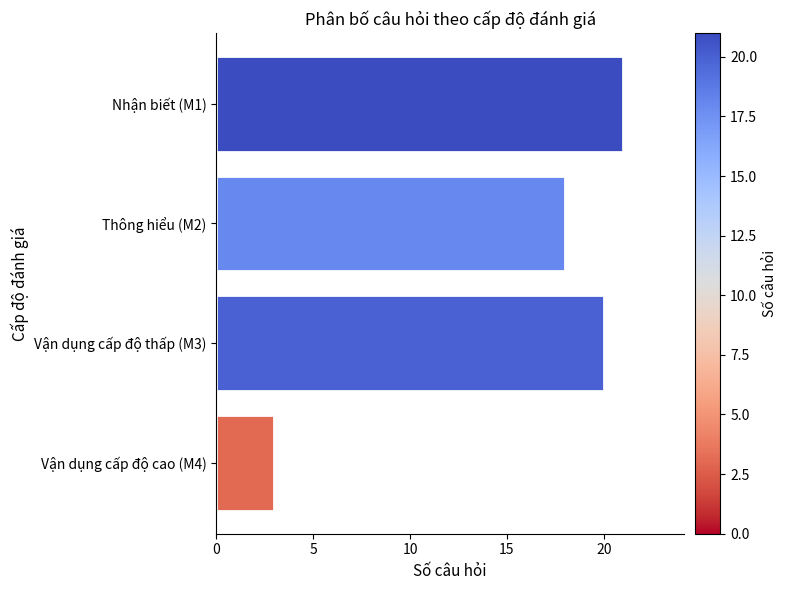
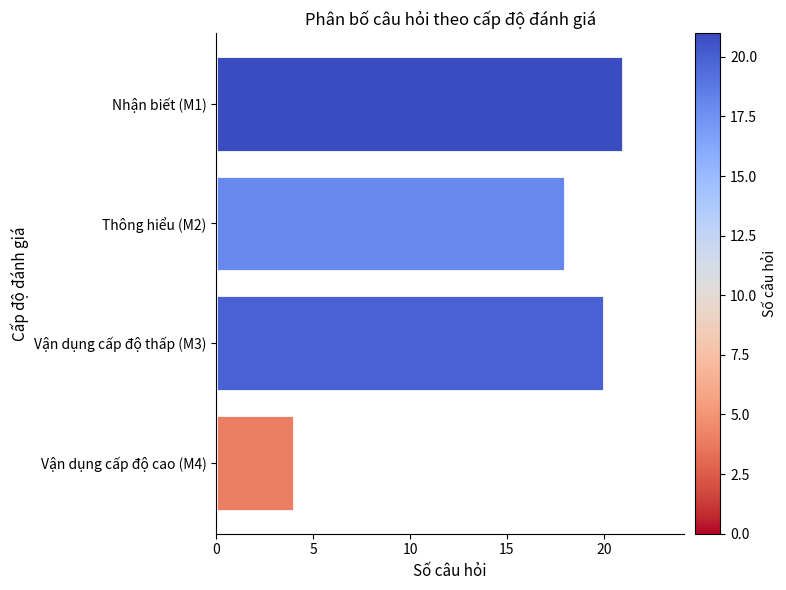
Vận dụng cấp độ cao (M4): 3 -> 4
